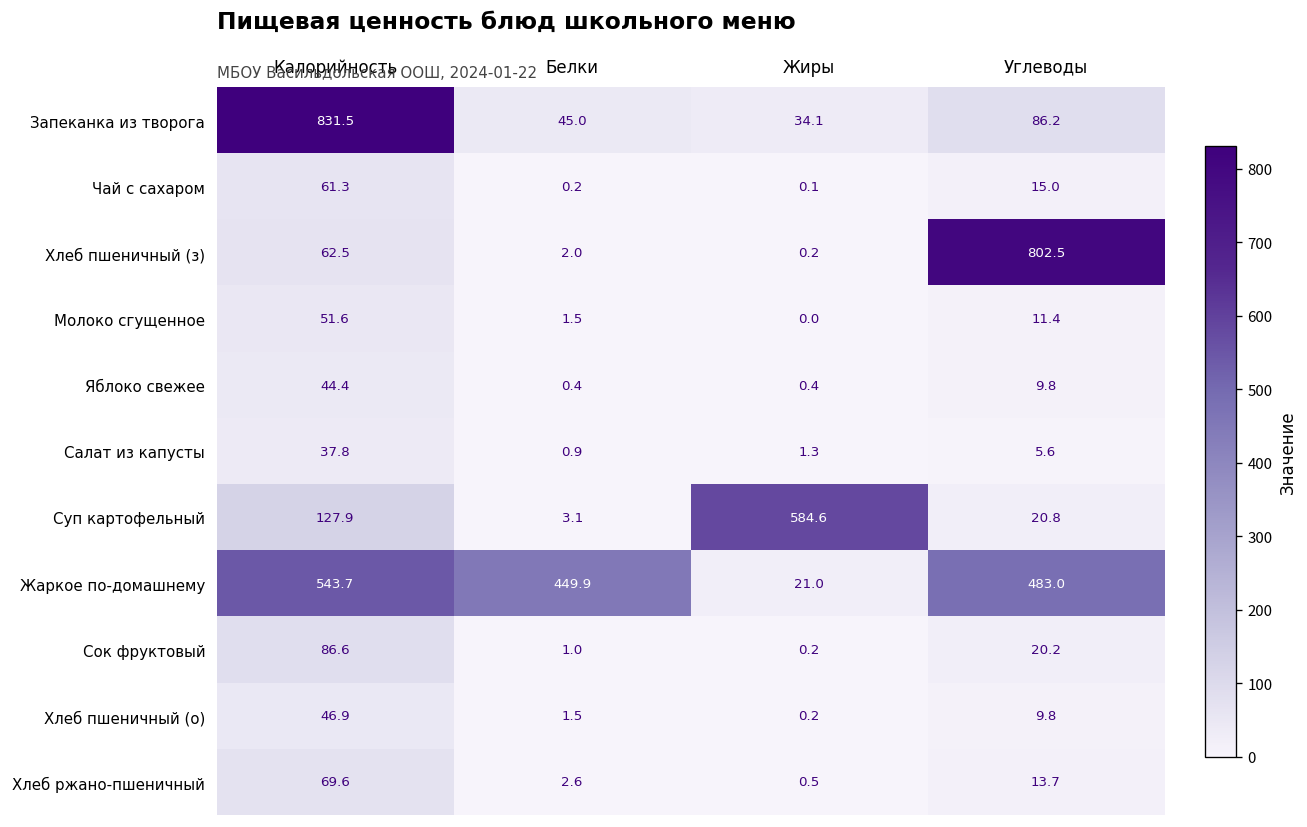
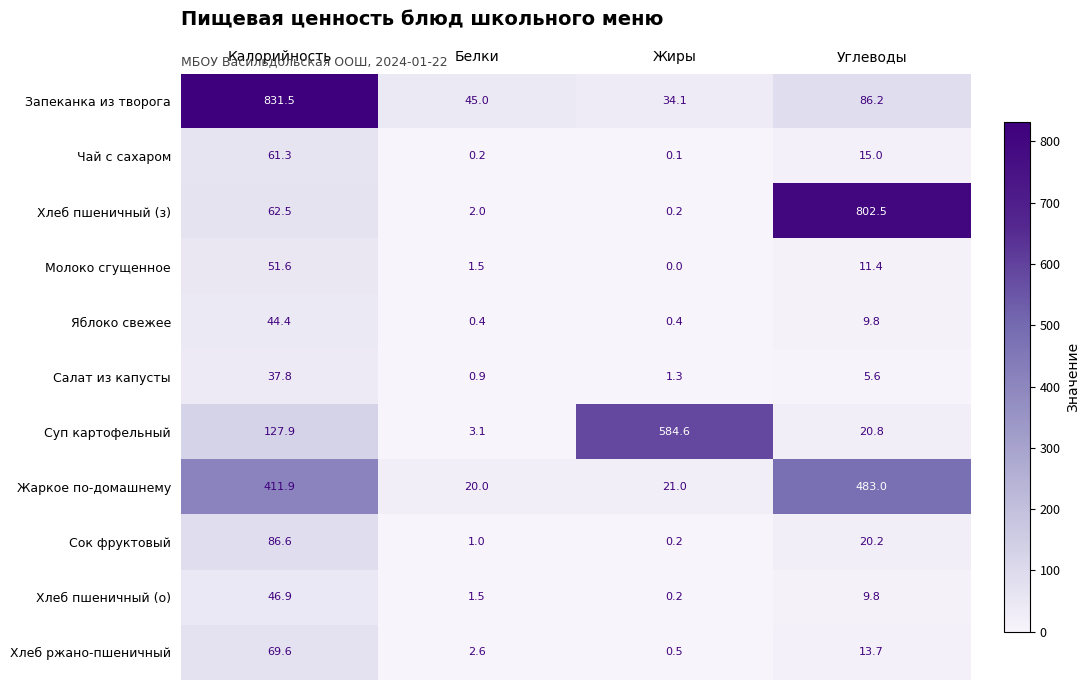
Жаркое по-домашнему, Калорийность: 543.7 -> 411.9
Жаркое по-домашнему, Белки: 449.9 -> 20.0
